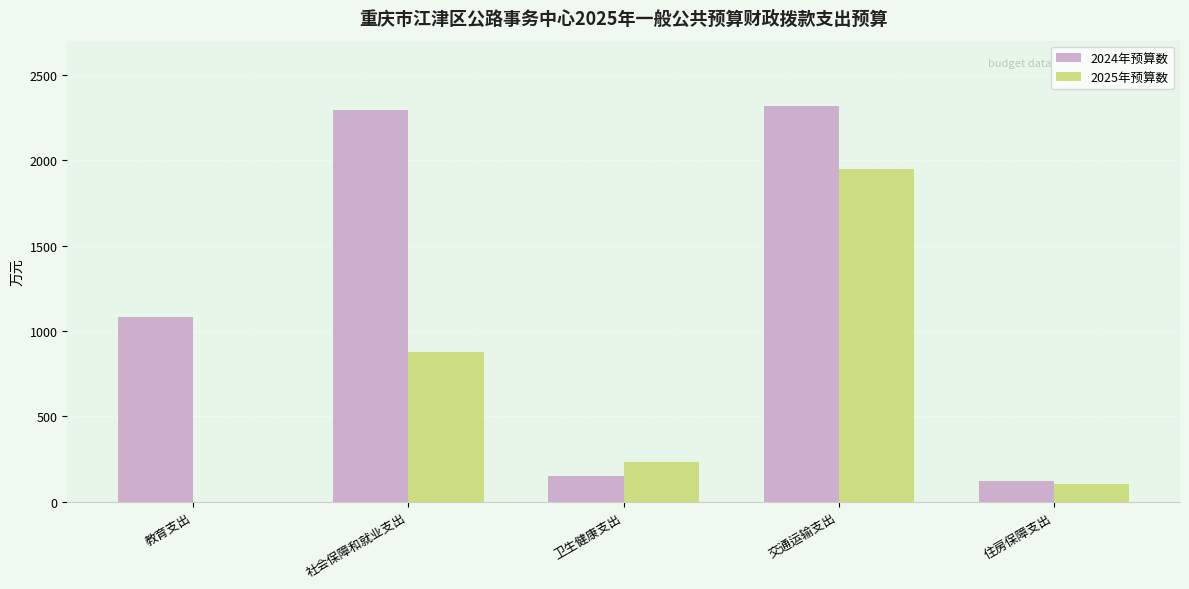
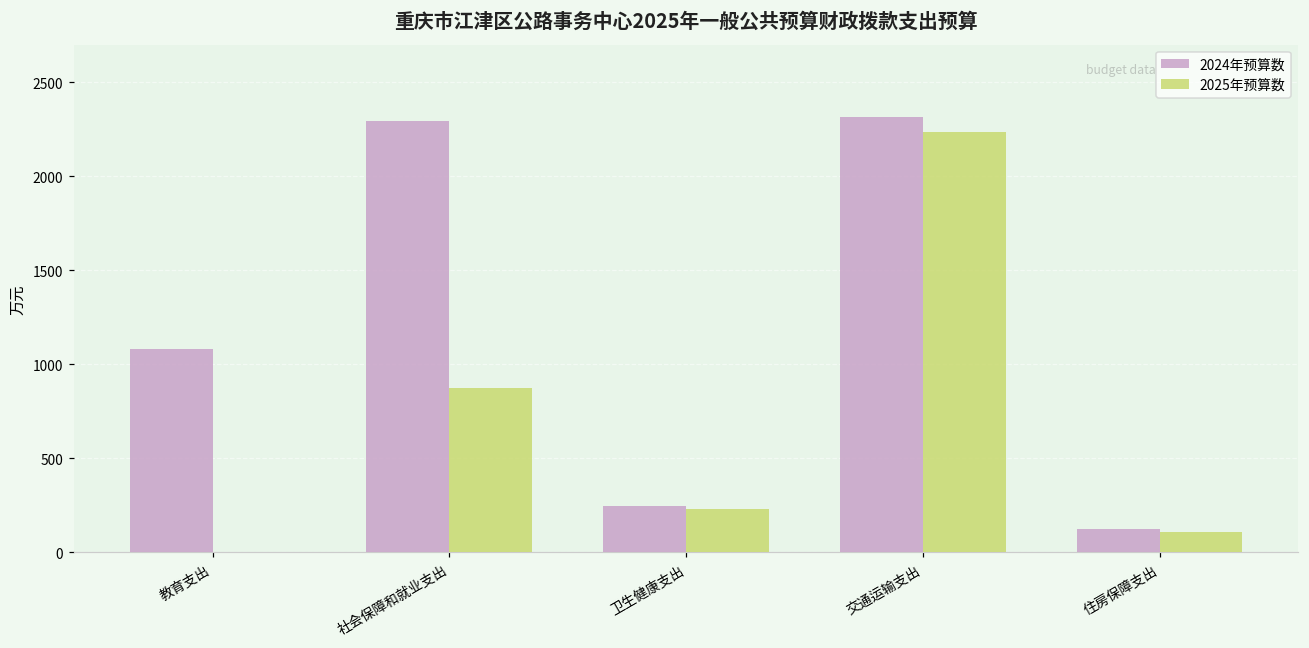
2024年预算数, 卫生健康支出: 150 -> 250
2025年预算数, 交通运输支出: 1950 -> 2240
